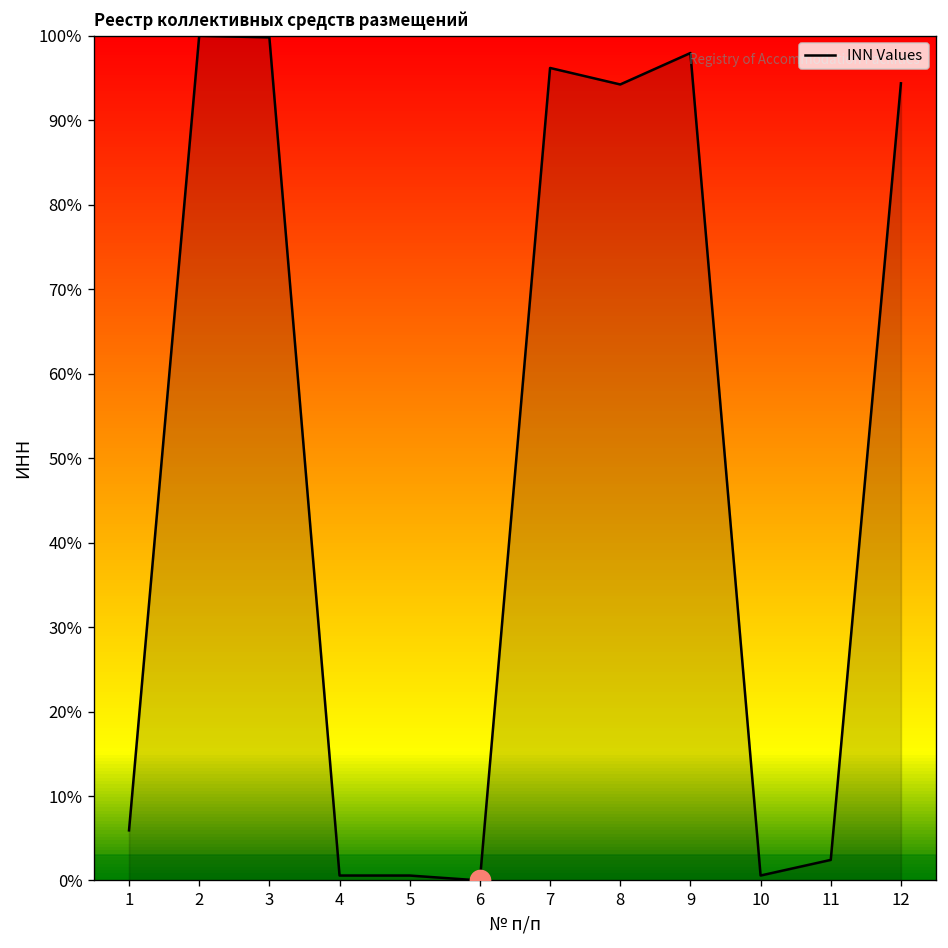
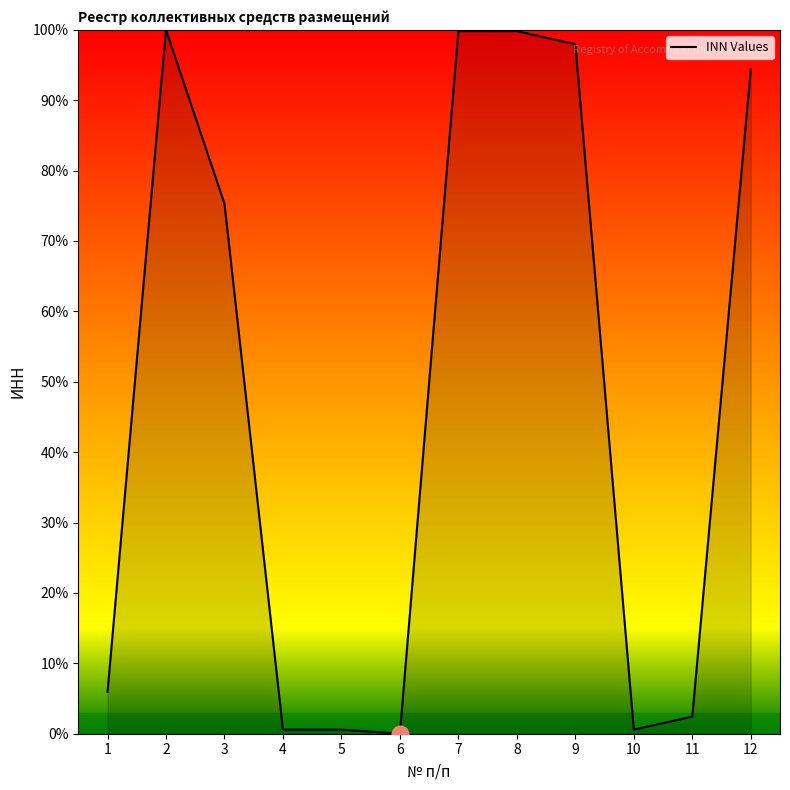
INN Values, 3: 100% -> 75%
INN Values, 7: 96% -> 100%
INN Values, 8: 94% -> 100%
